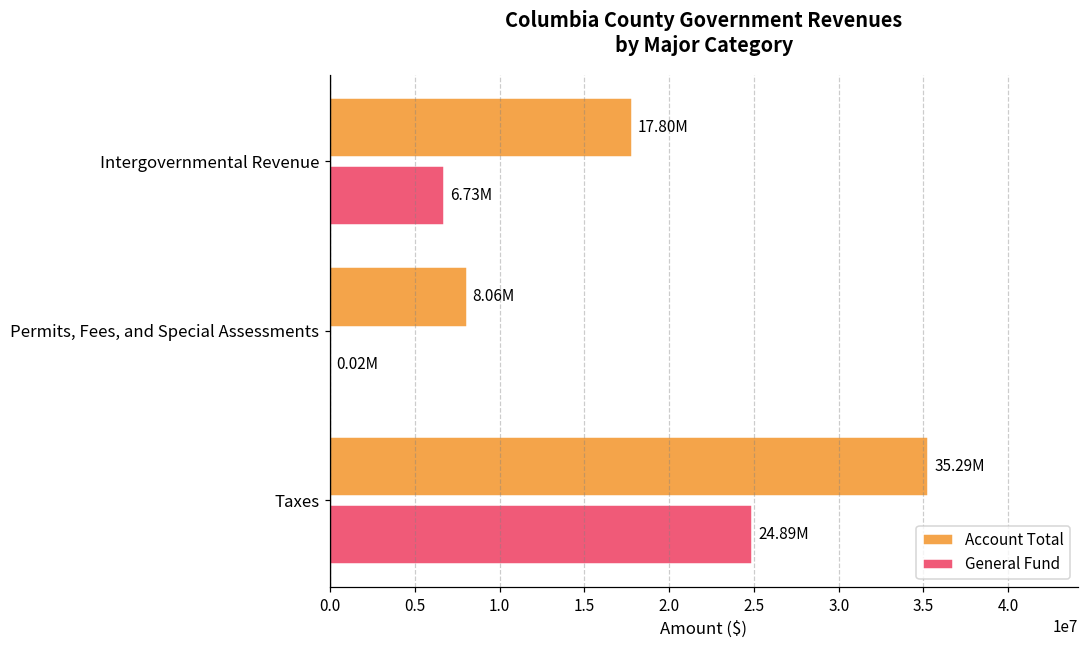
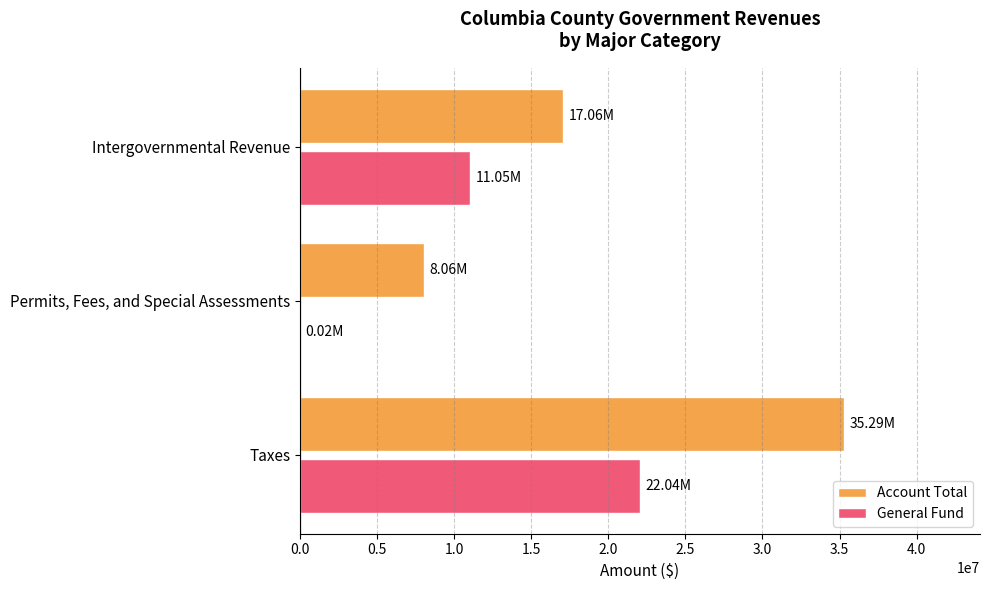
Account Total, Intergovernmental Revenue: 17.80M -> 17.06M
General Fund, Intergovernmental Revenue: 6.73M -> 11.05M
General Fund, Taxes: 24.89M -> 22.04M
